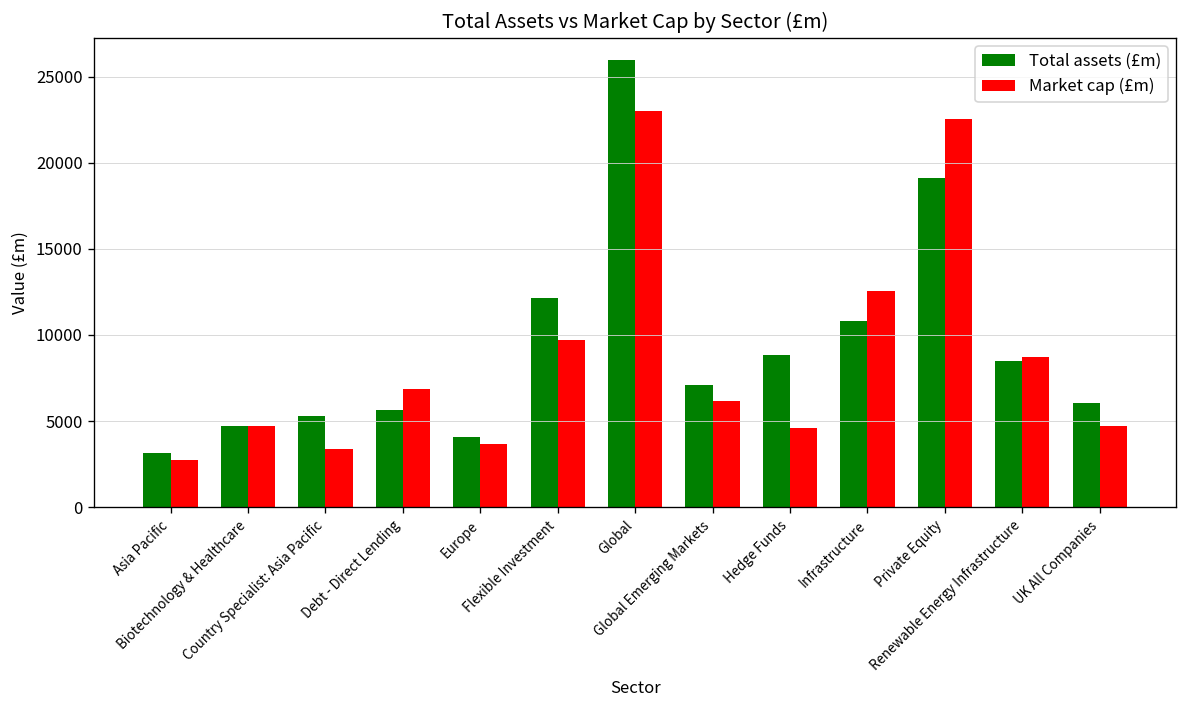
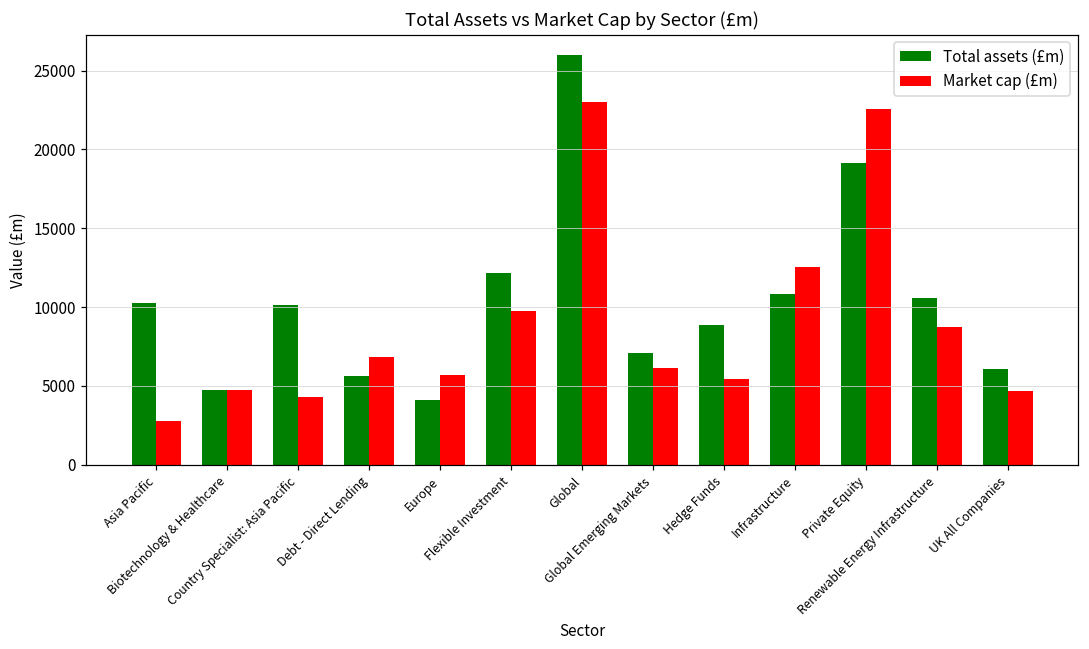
Total assets (£m), Asia Pacific: 3100 -> 10200
Total assets (£m), Country Specialist: Asia Pacific: 5300 -> 10100
Market cap (£m), Country Specialist: Asia Pacific: 3400 -> 4300
Market cap (£m), Europe: 3600 -> 5700
Market cap (£m), Hedge Funds: 4600 -> 5500
Total assets (£m), Renewable Energy Infrastructure: 8500 -> 10600
